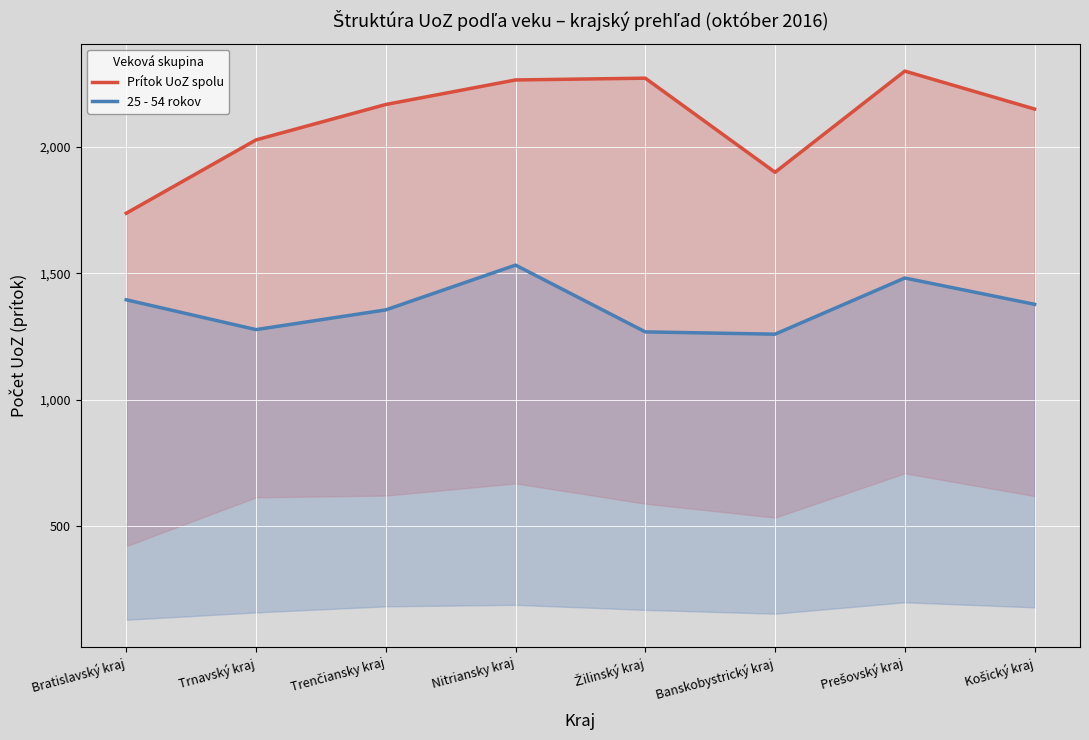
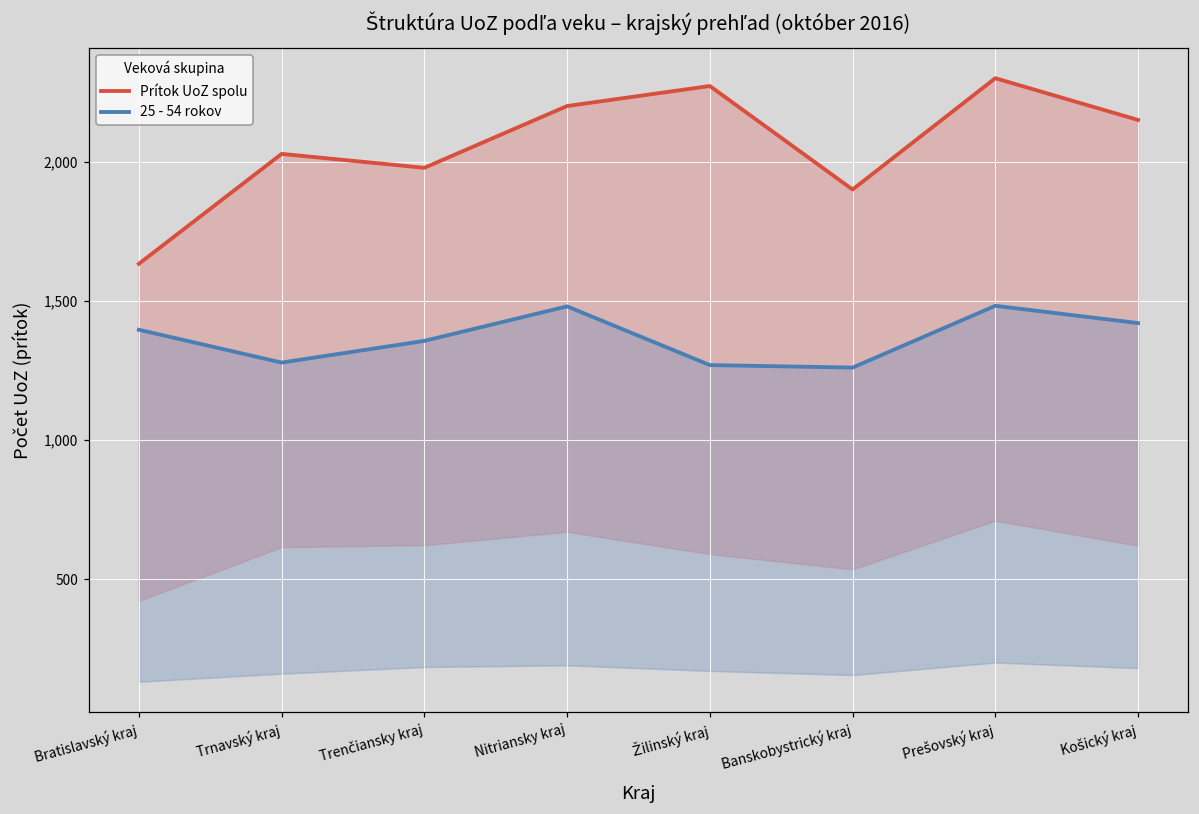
Prítok UoZ spolu, Bratislavský kraj: 1,740 -> 1,630
Prítok UoZ spolu, Trenčiansky kraj: 2,170 -> 1,980
Prítok UoZ spolu, Nitriansky kraj: 2,270 -> 2,200
25 - 54 rokov, Nitriansky kraj: 1,530 -> 1,480
25 - 54 rokov, Košický kraj: 1,380 -> 1,420
